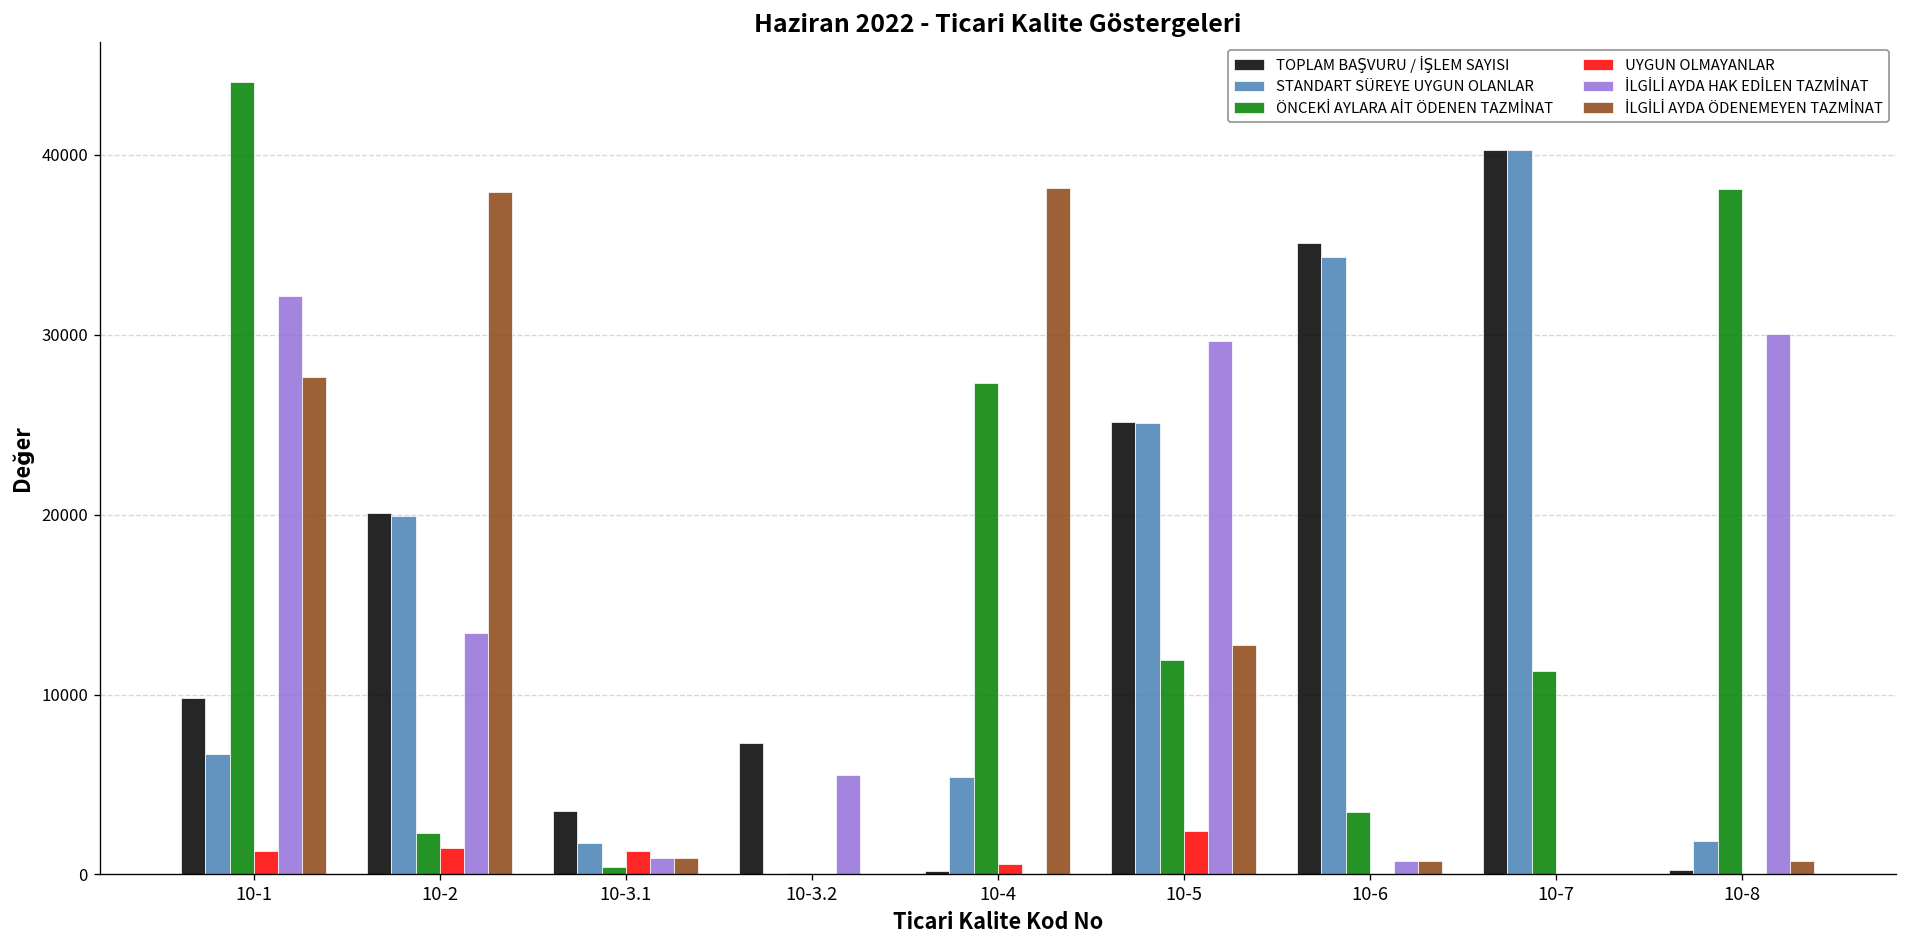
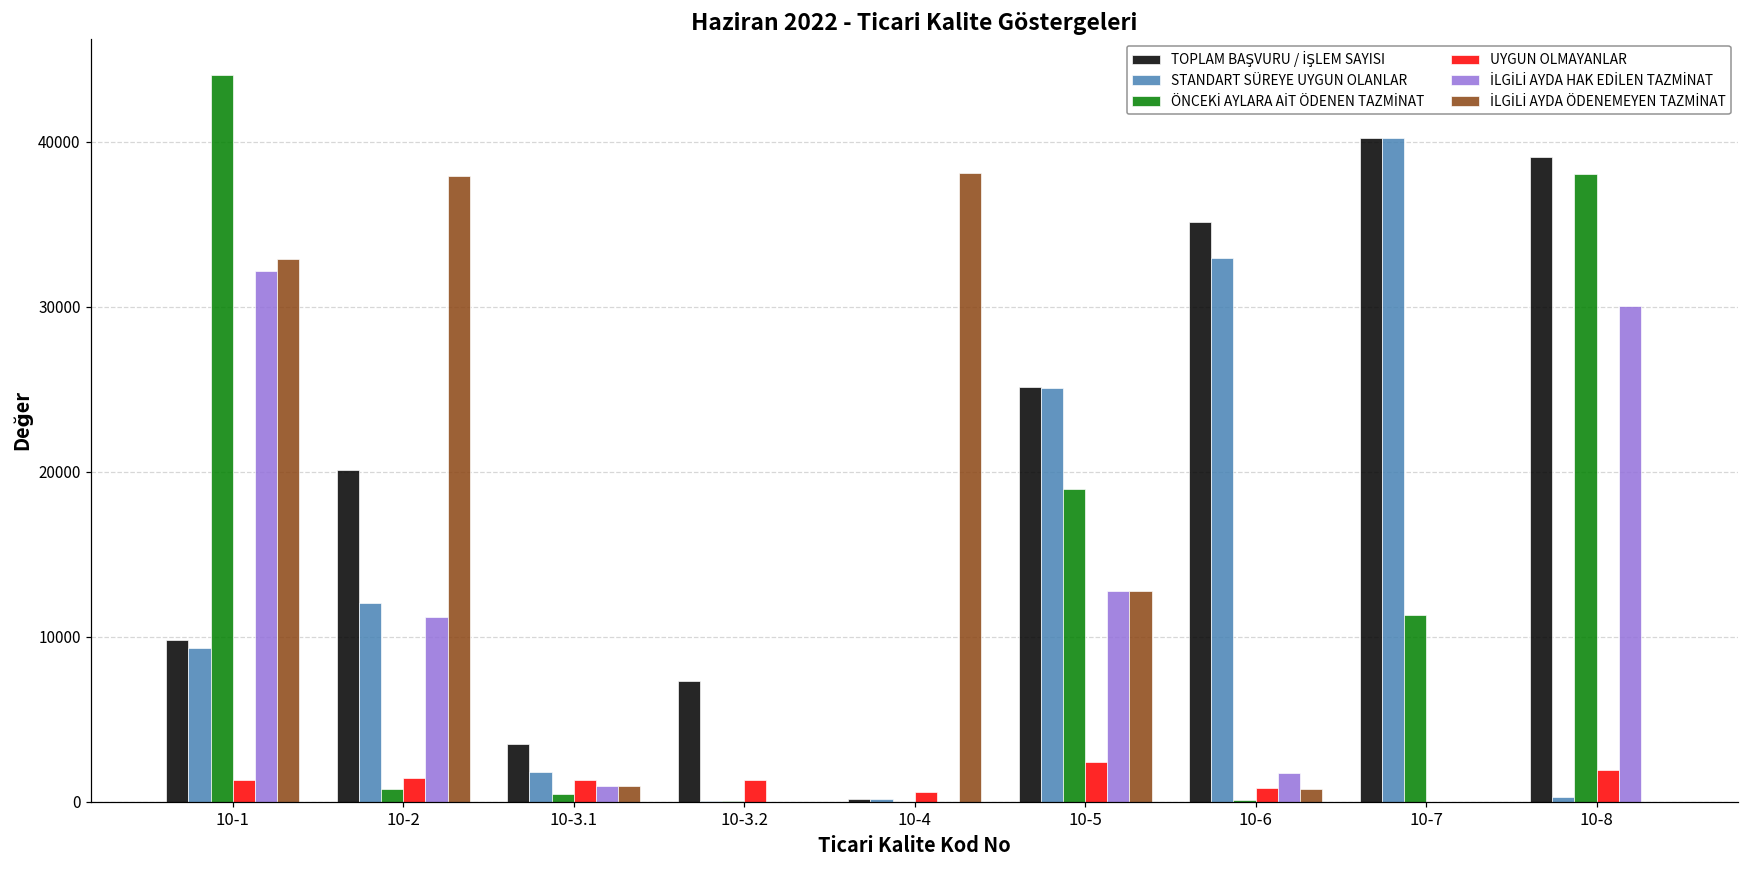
STANDART SÜREYE UYGUN OLANLAR, 10-1: 6700 -> 9300
İLGİLİ AYDA ÖDENEMEYEN TAZMİNAT, 10-1: 27600 -> 32900
STANDART SÜREYE UYGUN OLANLAR, 10-2: 19900 -> 12000
ÖNCEKİ AYLARA AİT ÖDENEN TAZMİNAT, 10-2: 2300 -> 800
İLGİLİ AYDA HAK EDİLEN TAZMİNAT, 10-2: 13400 -> 11200
UYGUN OLMAYANLAR, 10-3.2: 0 -> 1300
İLGİLİ AYDA HAK EDİLEN TAZMİNAT, 10-3.2: 5500 -> 0
STANDART SÜREYE UYGUN OLANLAR, 10-4: 5400 -> 200
ÖNCEKİ AYLARA AİT ÖDENEN TAZMİNAT, 10-4: 27300 -> 0
ÖNCEKİ AYLARA AİT ÖDENEN TAZMİNAT, 10-5: 11900 -> 19000
İLGİLİ AYDA HAK EDİLEN TAZMİNAT, 10-5: 29600 -> 12800
STANDART SÜREYE UYGUN OLANLAR, 10-6: 34300 -> 33000
ÖNCEKİ AYLARA AİT ÖDENEN TAZMİNAT, 10-6: 3500 -> 100
UYGUN OLMAYANLAR, 10-6: 0 -> 800
İLGİLİ AYDA HAK EDİLEN TAZMİNAT, 10-6: 800 -> 1800
TOPLAM BAŞVURU / İŞLEM SAYISI, 10-8: 300 -> 39100
STANDART SÜREYE UYGUN OLANLAR, 10-8: 1900 -> 300
UYGUN OLMAYANLAR, 10-8: 0 -> 1900
İLGİLİ AYDA ÖDENEMEYEN TAZMİNAT, 10-8: 700 -> 0
